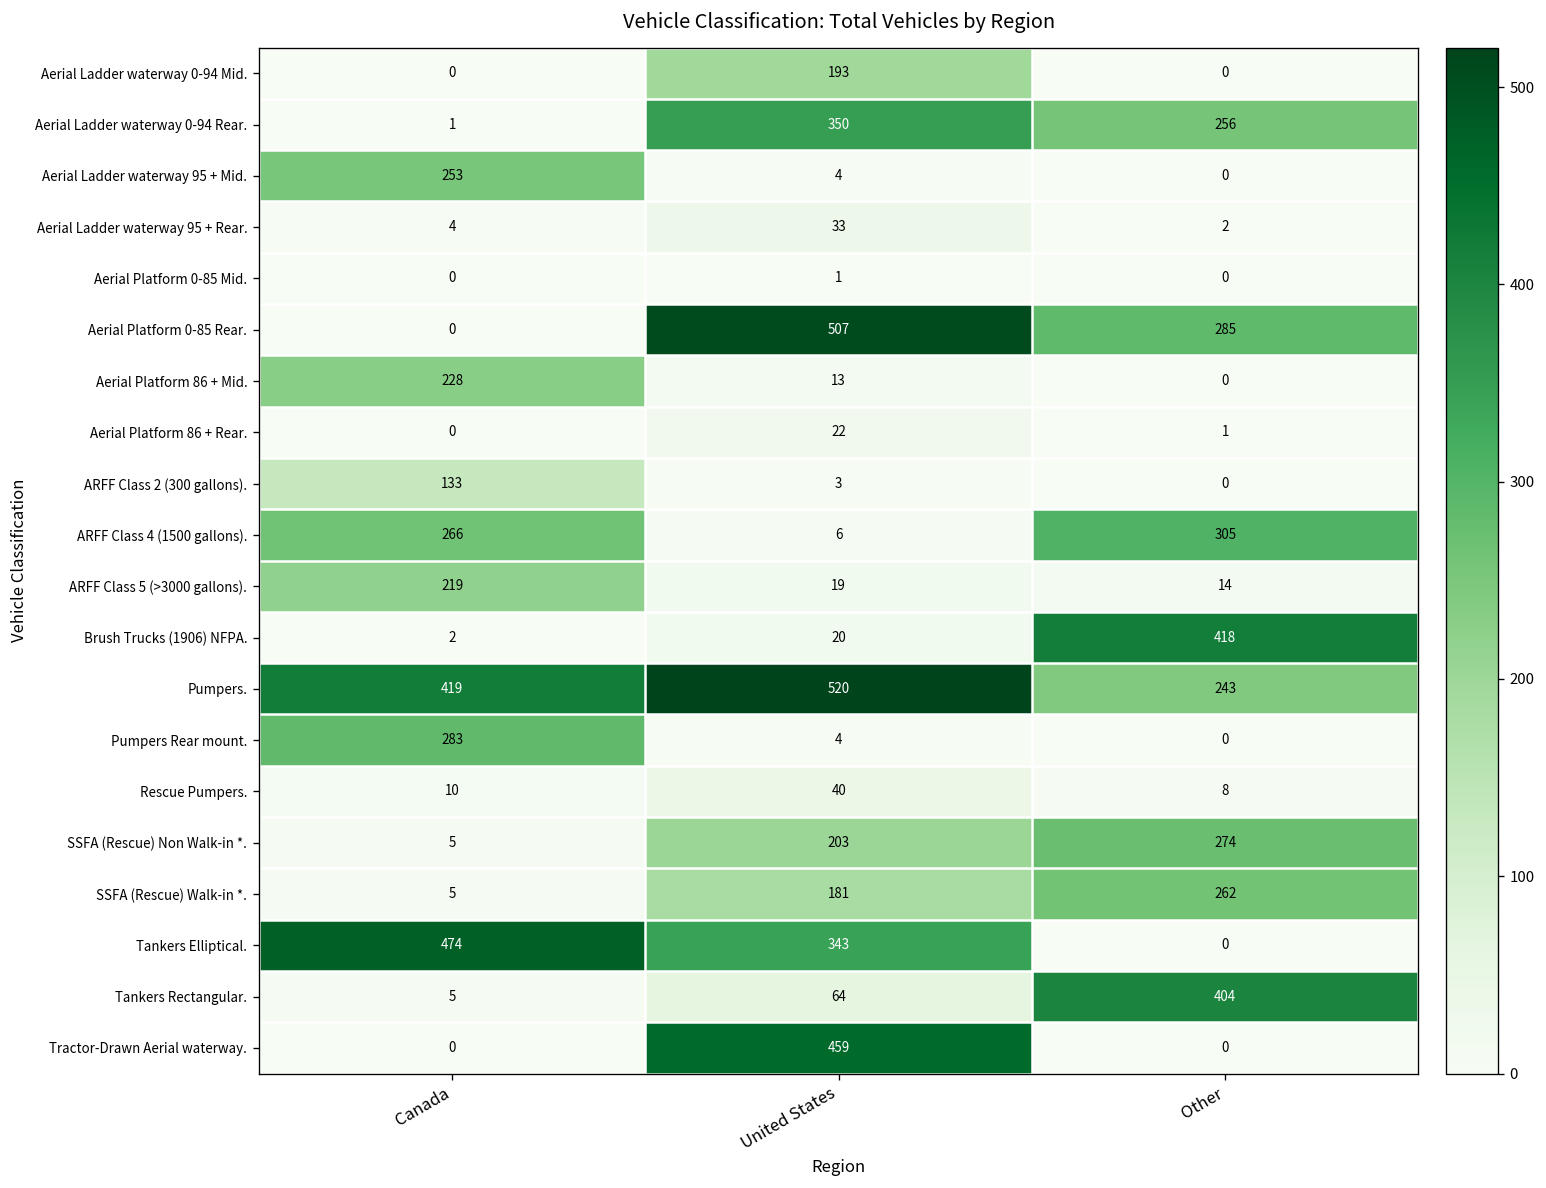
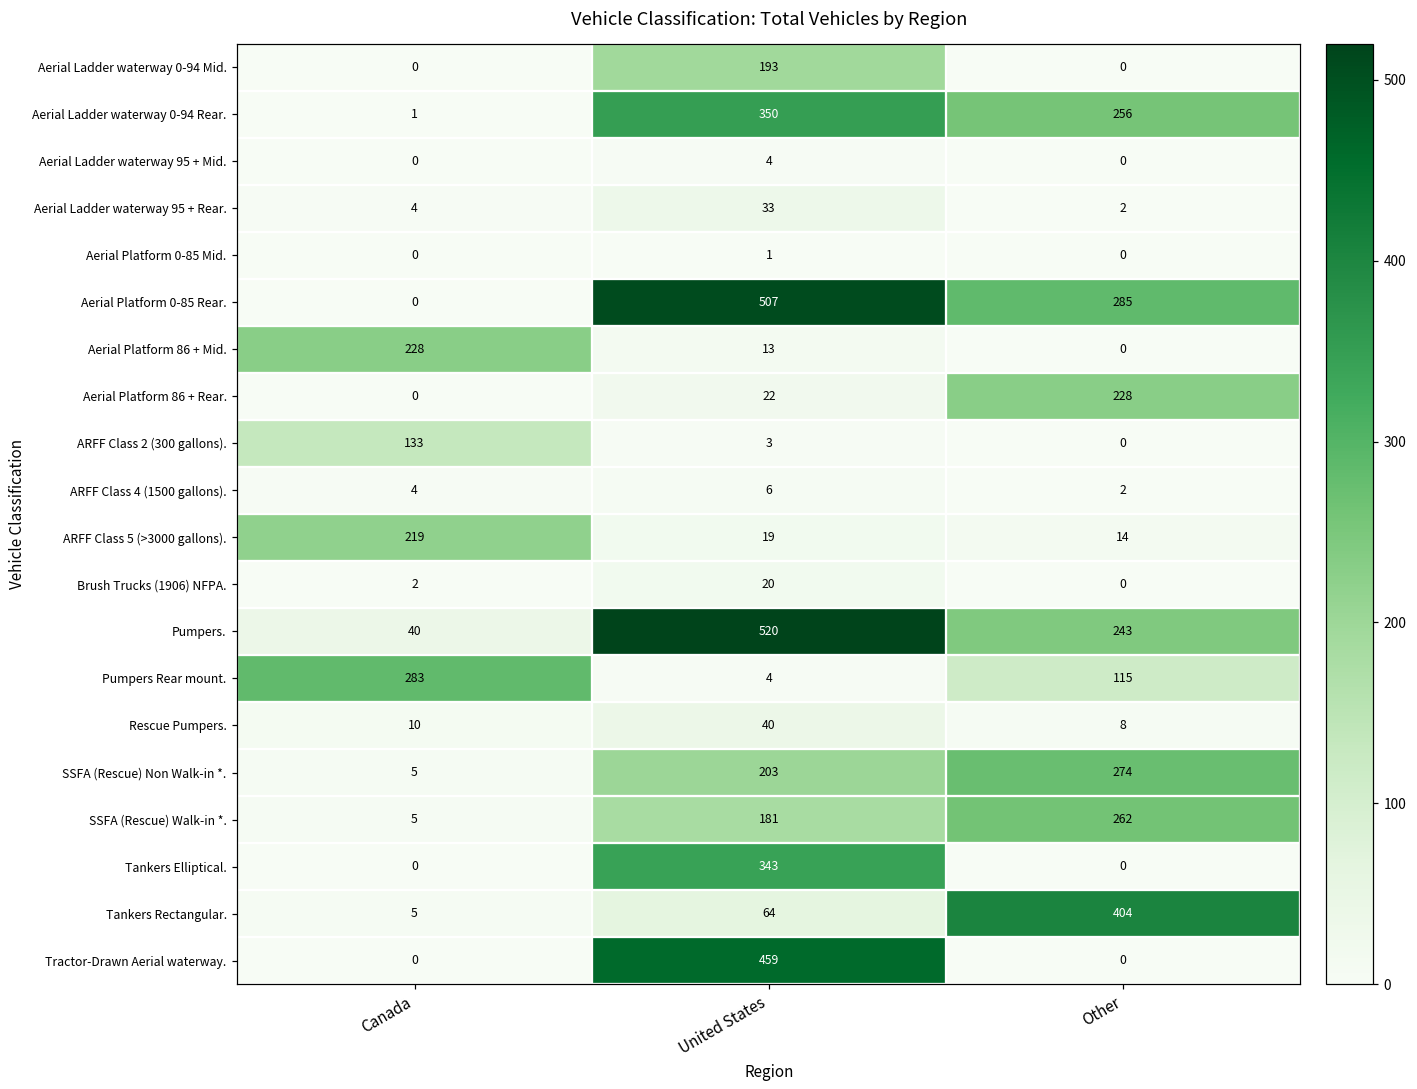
Aerial Ladder waterway 95 + Mid., Canada: 253 -> 0
Aerial Platform 86 + Rear., Other: 1 -> 228
ARFF Class 4 (1500 gallons)., Canada: 266 -> 4
ARFF Class 4 (1500 gallons)., Other: 305 -> 2
Brush Trucks (1906) NFPA., Other: 418 -> 0
Pumpers., Canada: 419 -> 40
Pumpers Rear mount., Other: 0 -> 115
Tankers Elliptical., Canada: 474 -> 0
